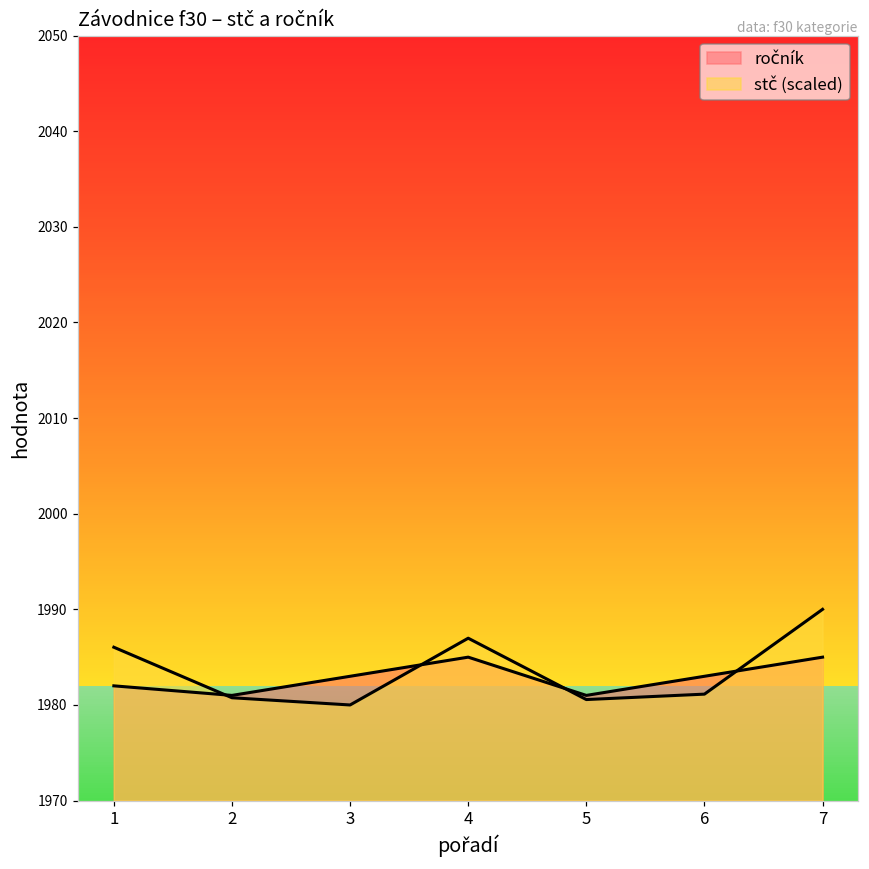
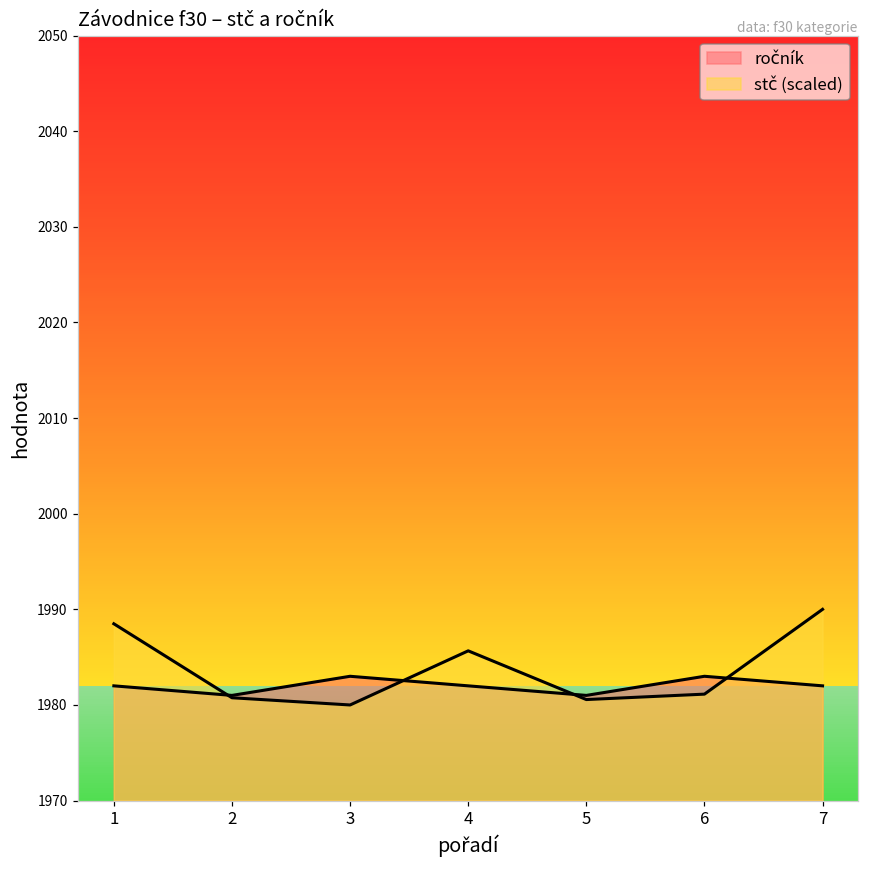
stč (scaled), 1: 1986 -> 1988
ročník, 4: 1985 -> 1982
stč (scaled), 4: 1987 -> 1986
ročník, 7: 1985 -> 1982
